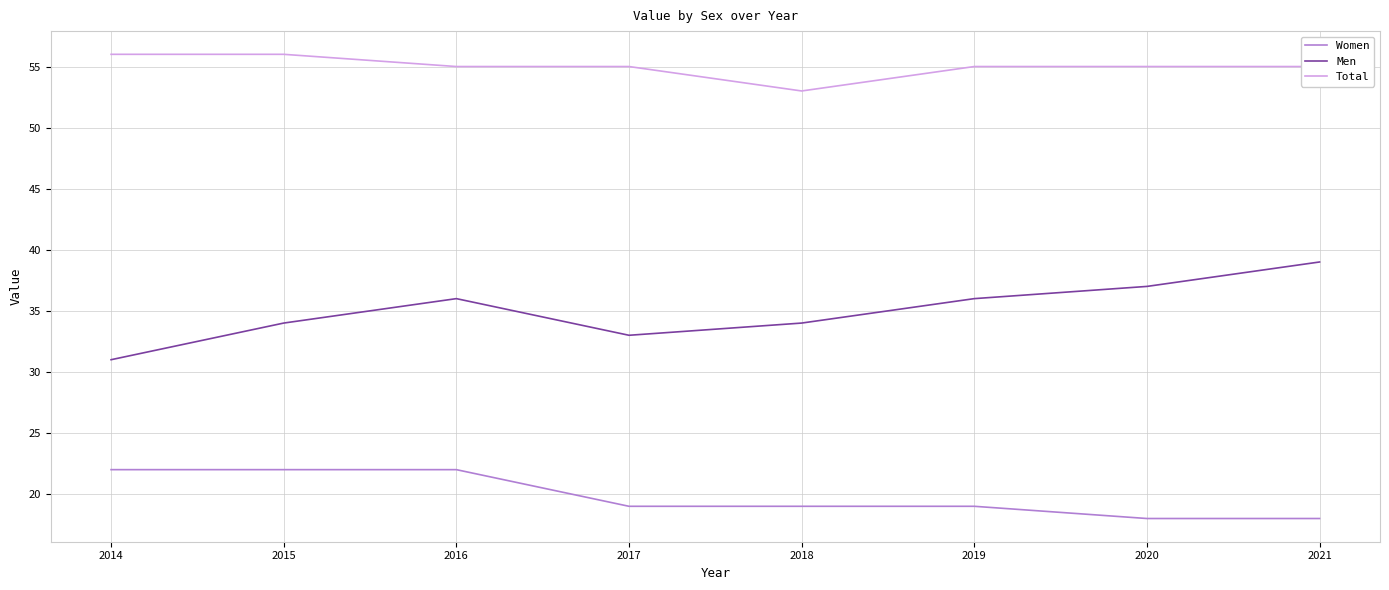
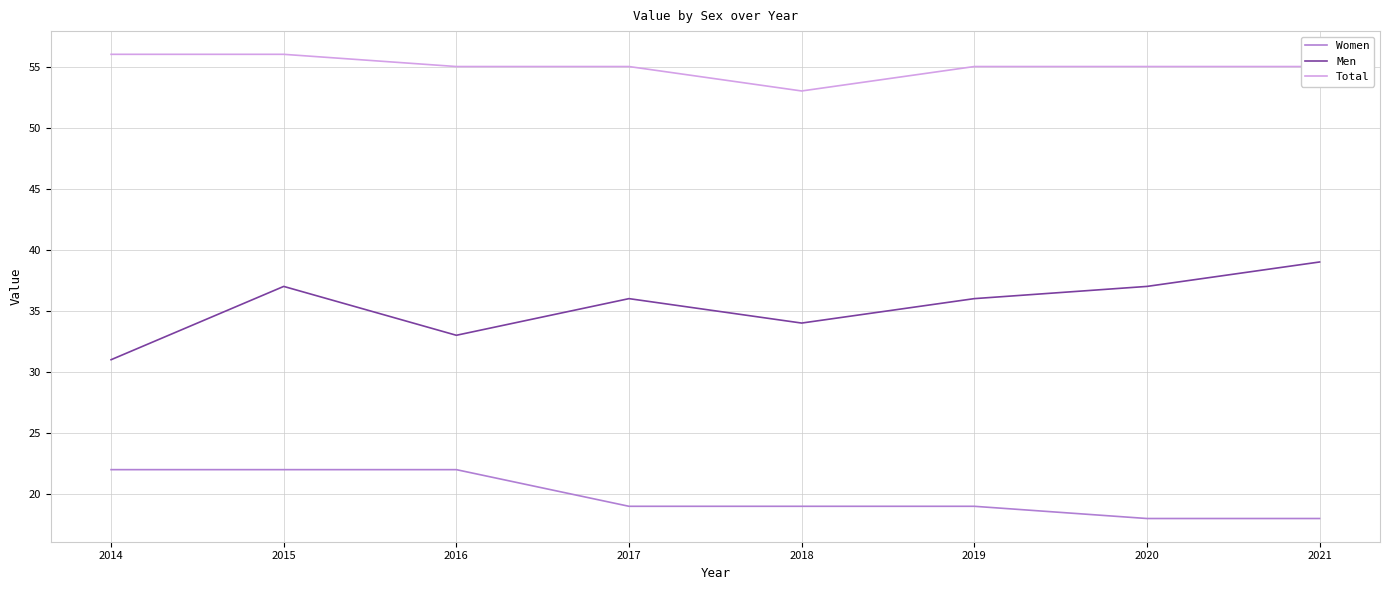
Men, 2015: 34 -> 37
Men, 2016: 36 -> 33
Men, 2017: 33 -> 36
